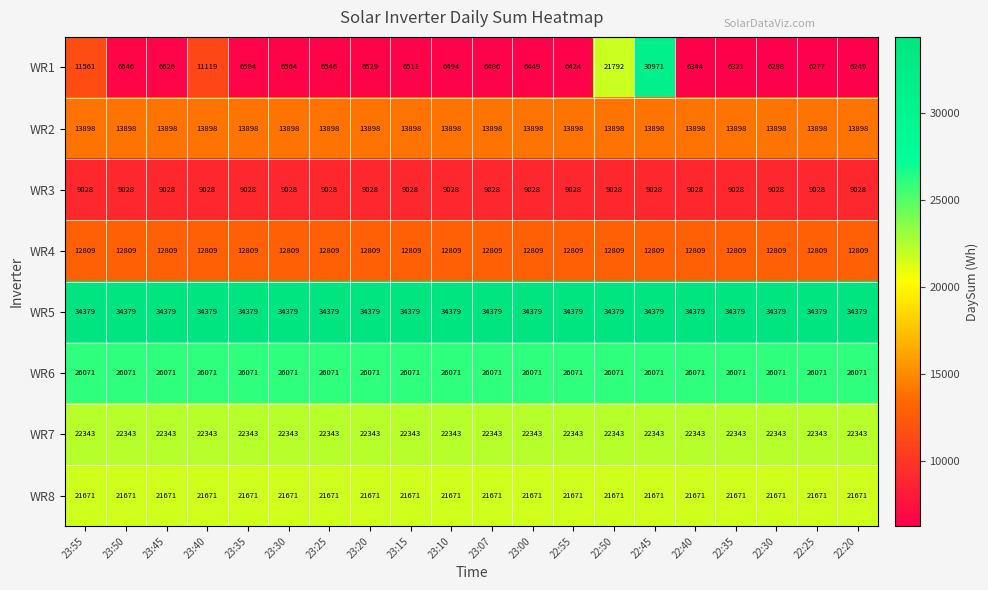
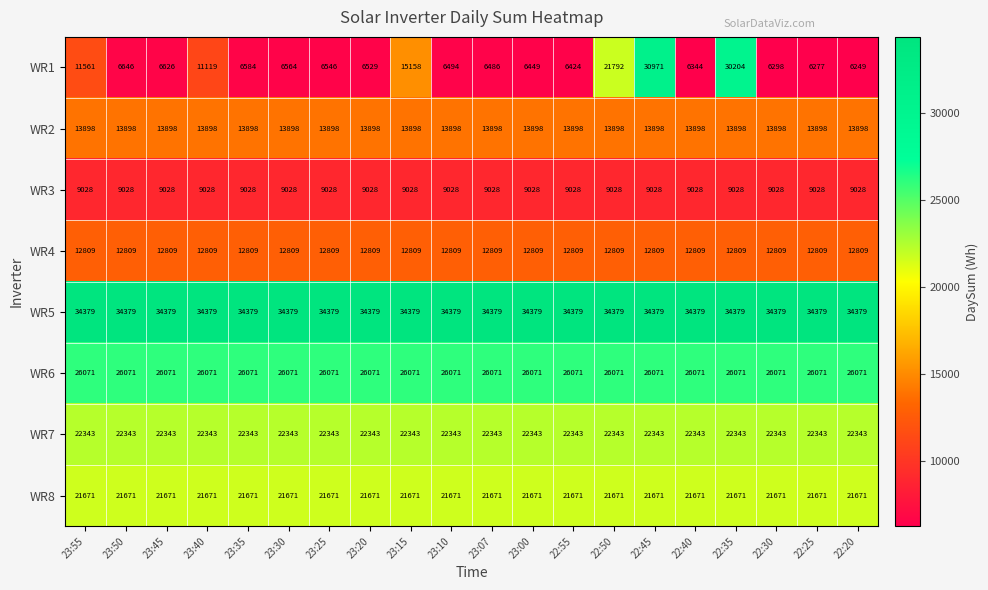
WR1, 23:15: 6511 -> 15158
WR1, 22:35: 6321 -> 30204
